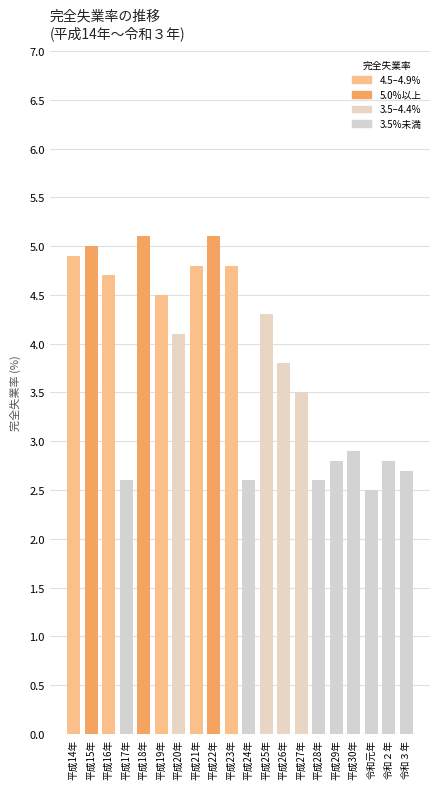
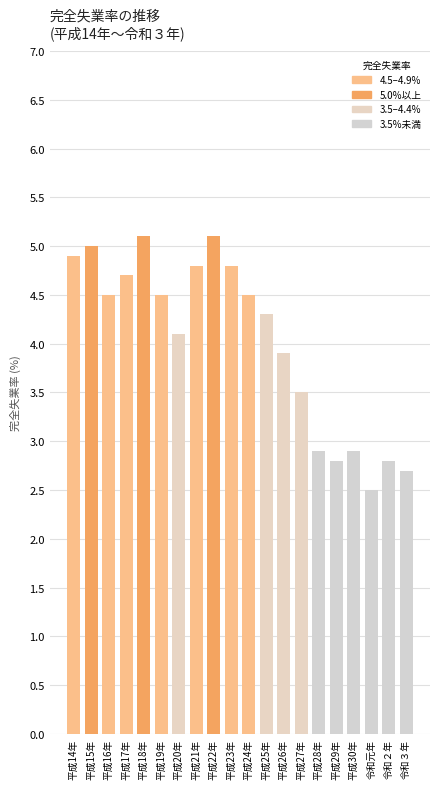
平成16年: 4.7 -> 4.5
平成17年: 2.6 -> 4.7
平成24年: 2.6 -> 4.5
平成26年: 3.8 -> 3.9
平成28年: 2.6 -> 2.9
